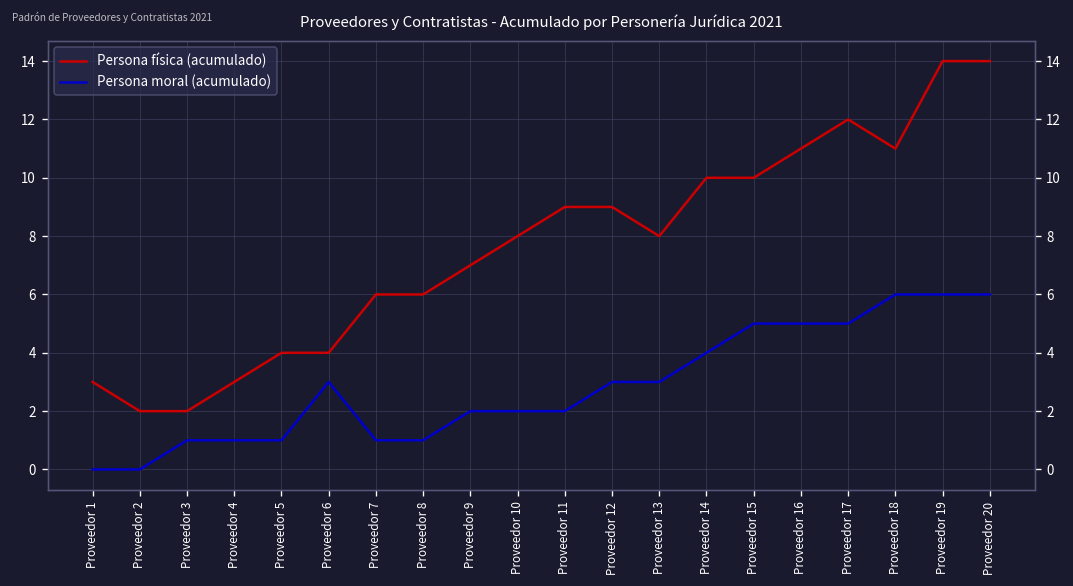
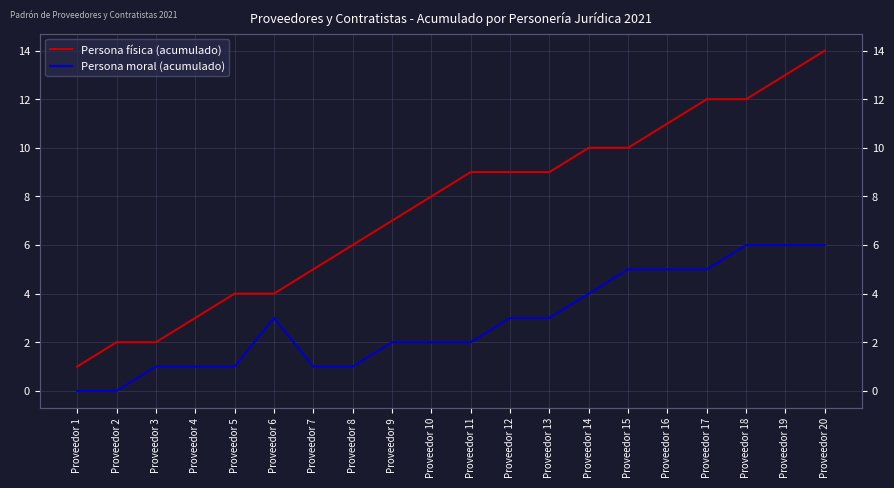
Persona física (acumulado), Proveedor 1: 3 -> 1
Persona física (acumulado), Proveedor 7: 6 -> 5
Persona física (acumulado), Proveedor 13: 8 -> 9
Persona física (acumulado), Proveedor 18: 11 -> 12
Persona física (acumulado), Proveedor 19: 14 -> 13
